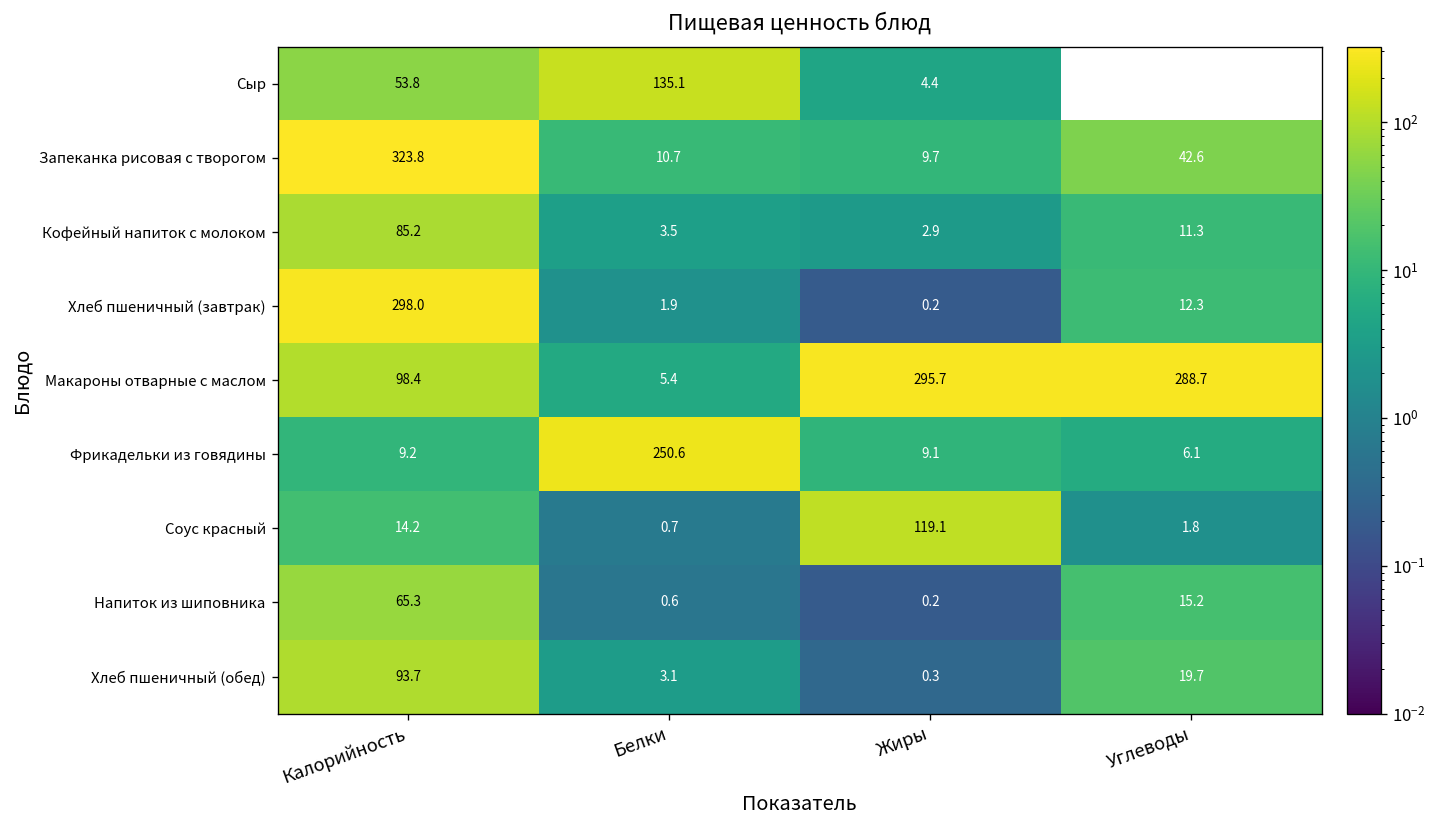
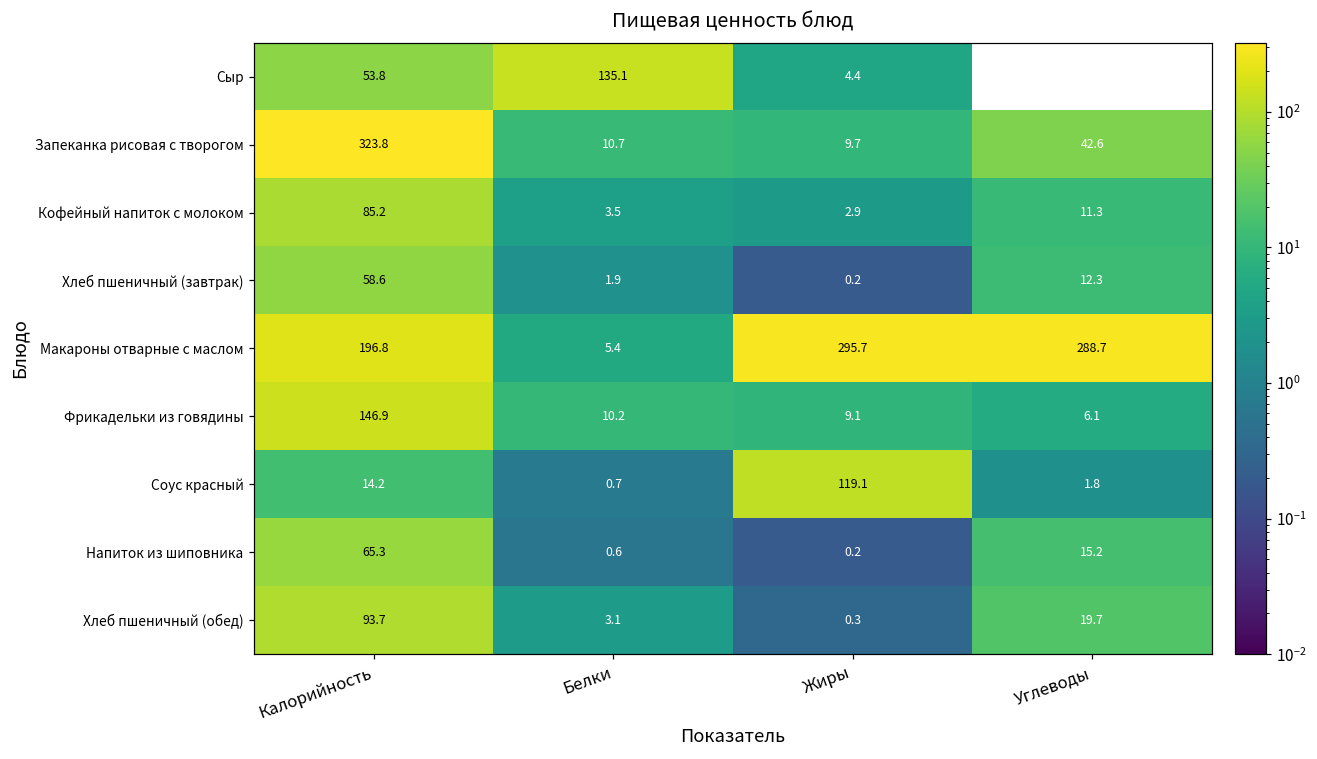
Хлеб пшеничный (завтрак), Калорийность: 298.0 -> 58.6
Макароны отварные с маслом, Калорийность: 98.4 -> 196.8
Фрикадельки из говядины, Калорийность: 9.2 -> 146.9
Фрикадельки из говядины, Белки: 250.6 -> 10.2
